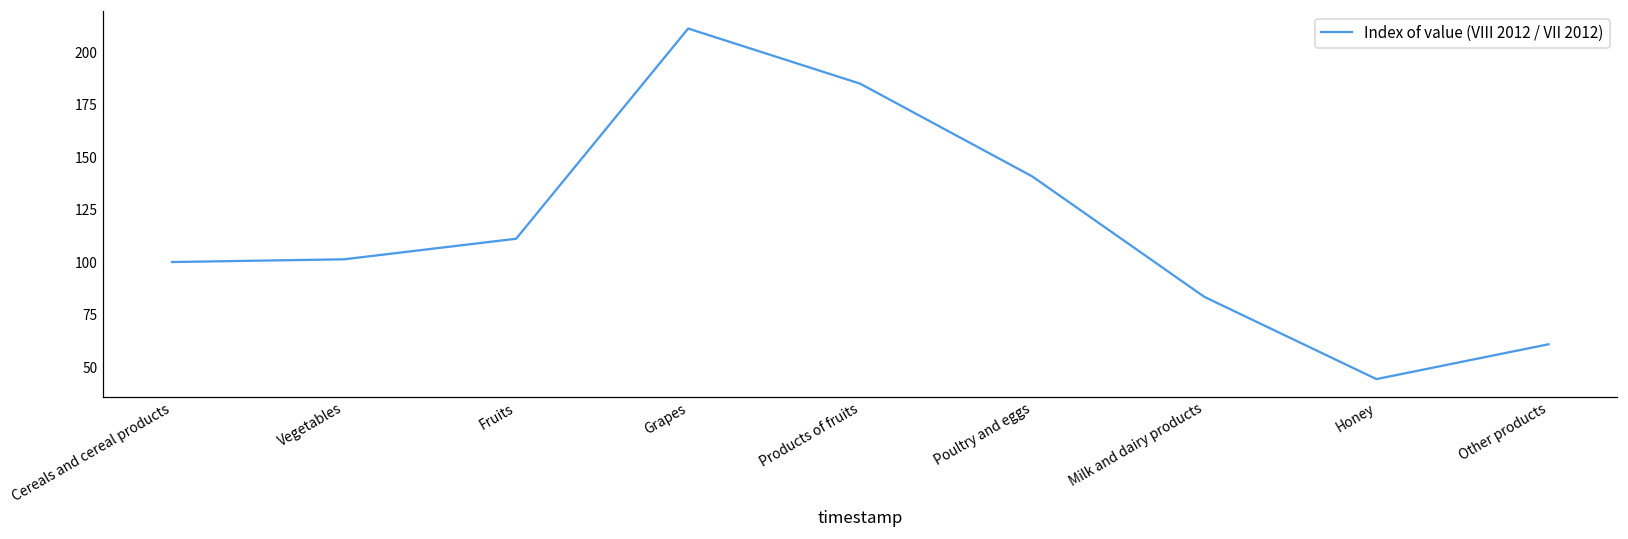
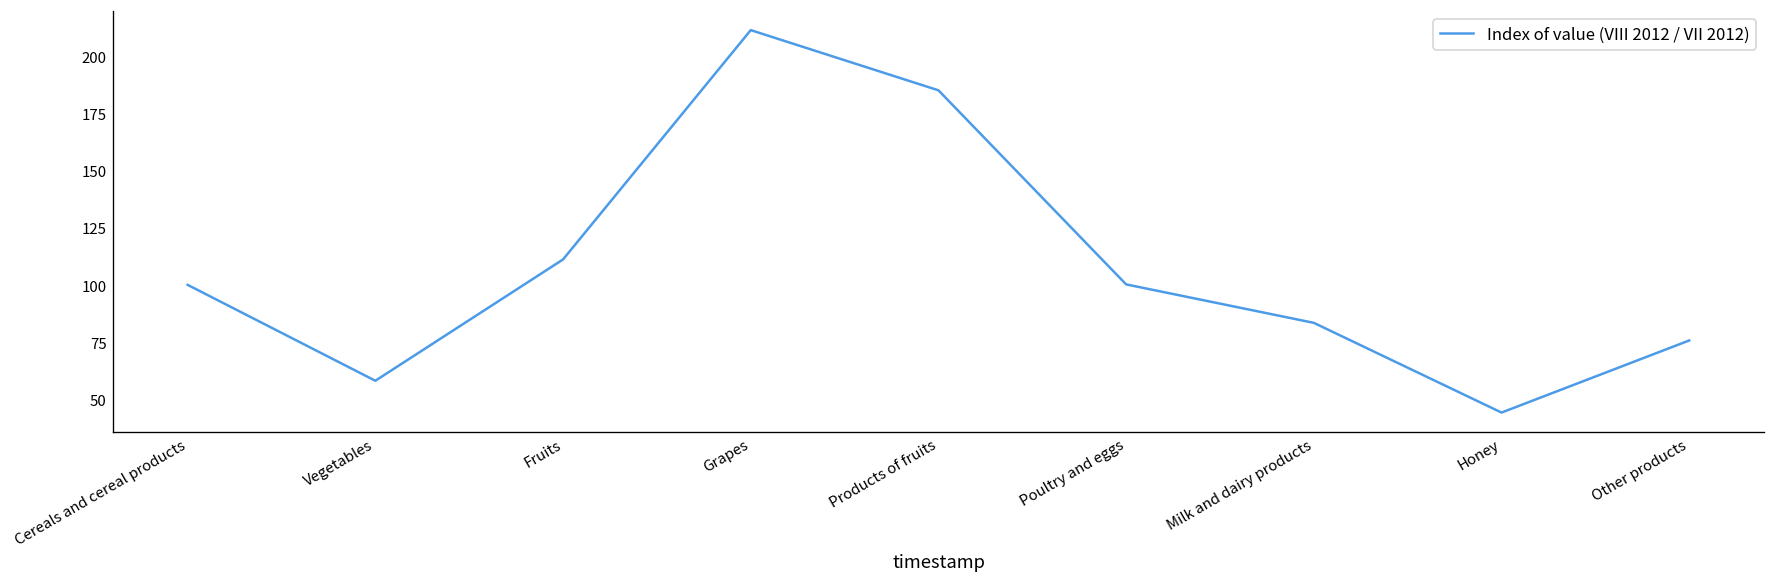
Vegetables: 101 -> 58
Poultry and eggs: 141 -> 100
Other products: 61 -> 76
